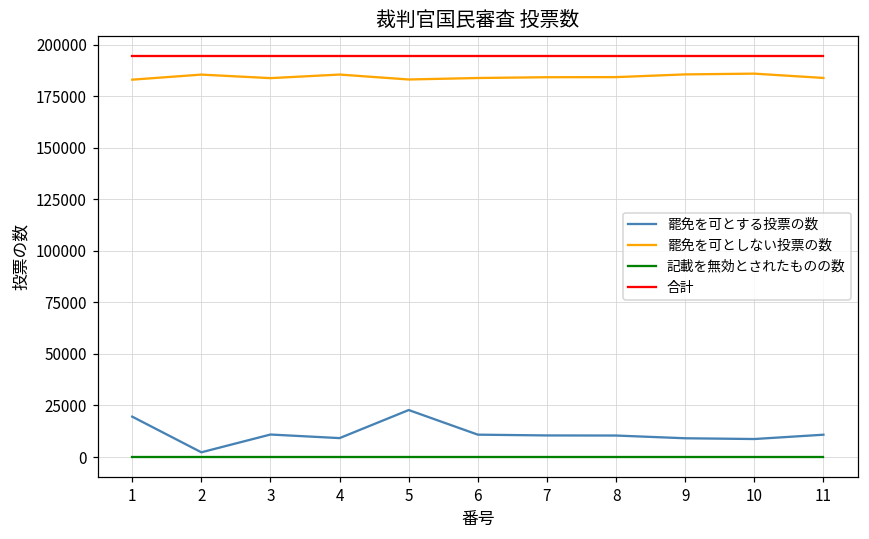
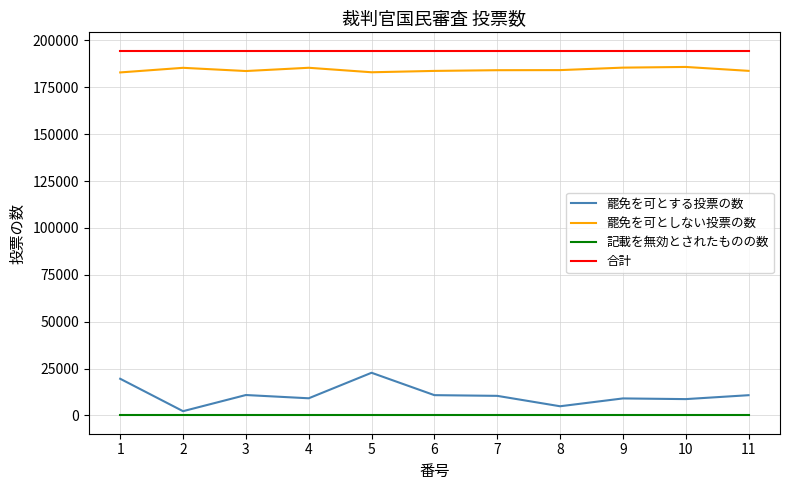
罷免を可とする投票の数, 8: 10000 -> 5000
